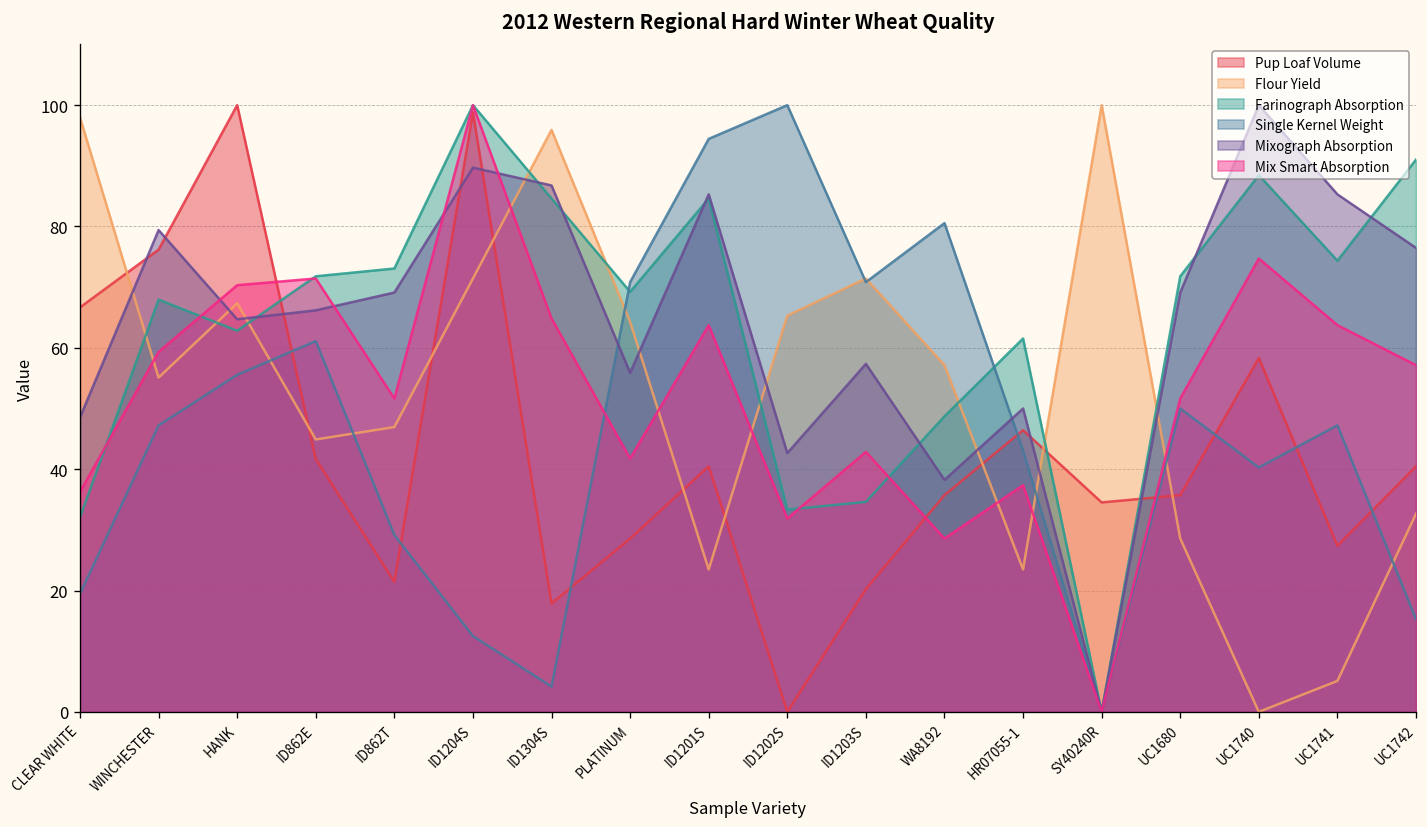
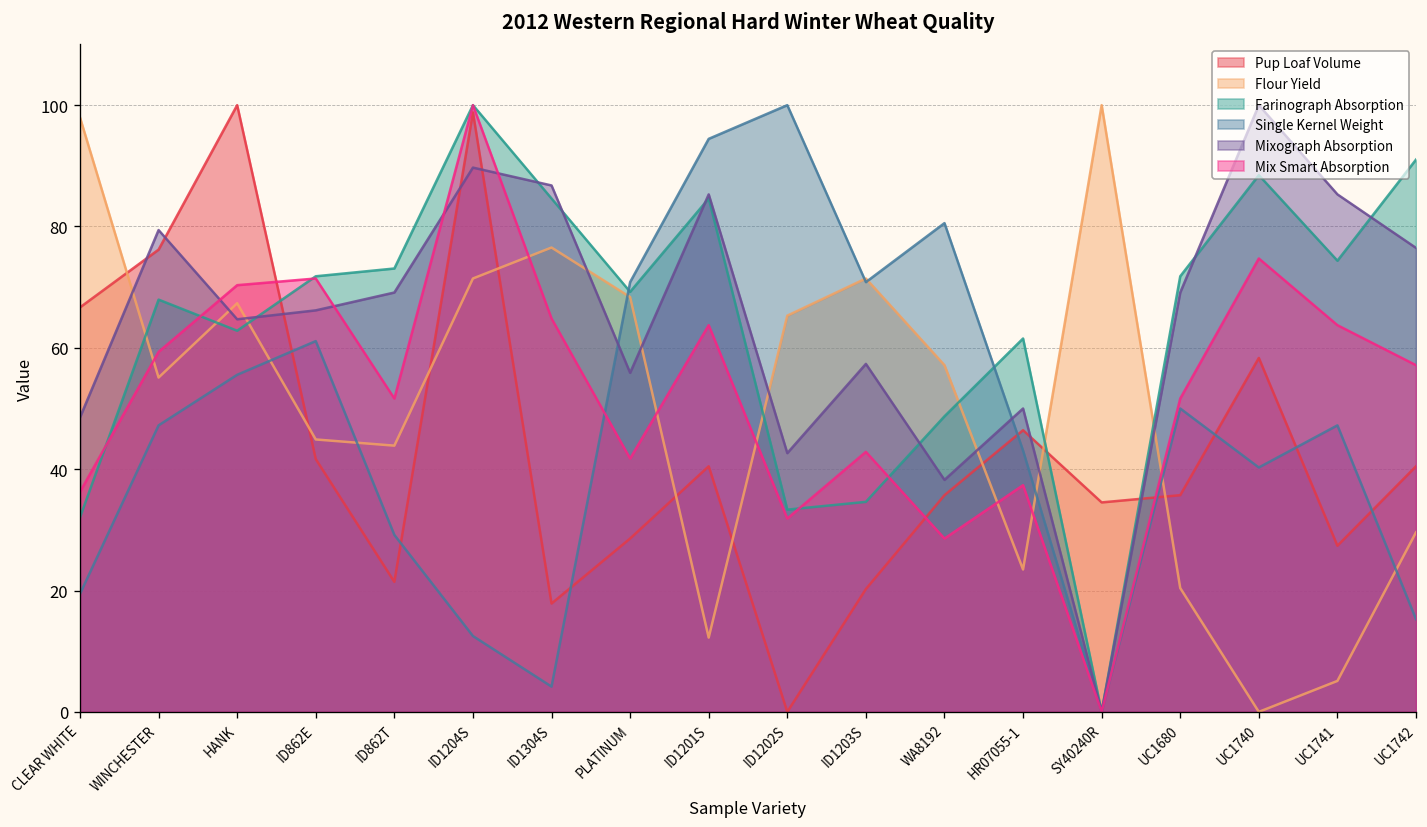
Flour Yield, ID862T: 47 -> 44
Flour Yield, ID1304S: 96 -> 77
Flour Yield, PLATINUM: 64 -> 68
Flour Yield, ID1201S: 23 -> 12
Flour Yield, UC1680: 29 -> 20
Flour Yield, UC1742: 33 -> 30
